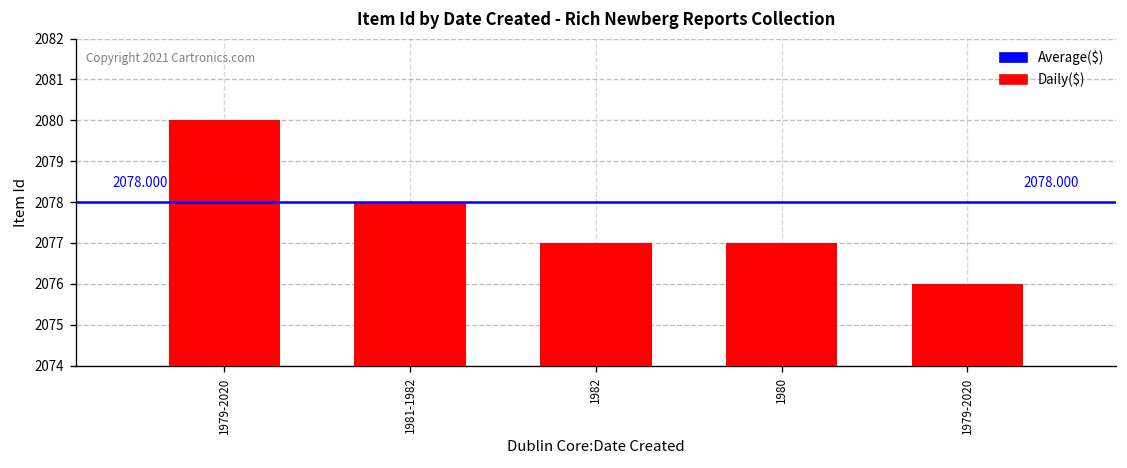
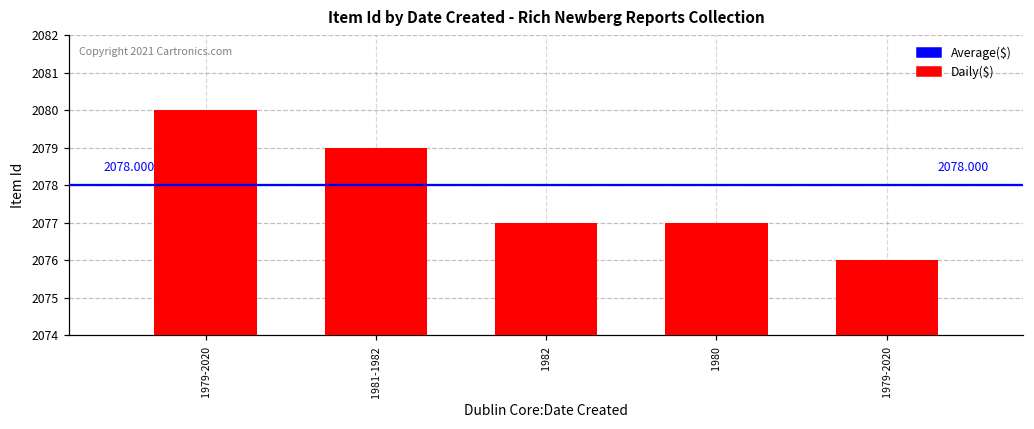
1981-1982: 2078 -> 2079
